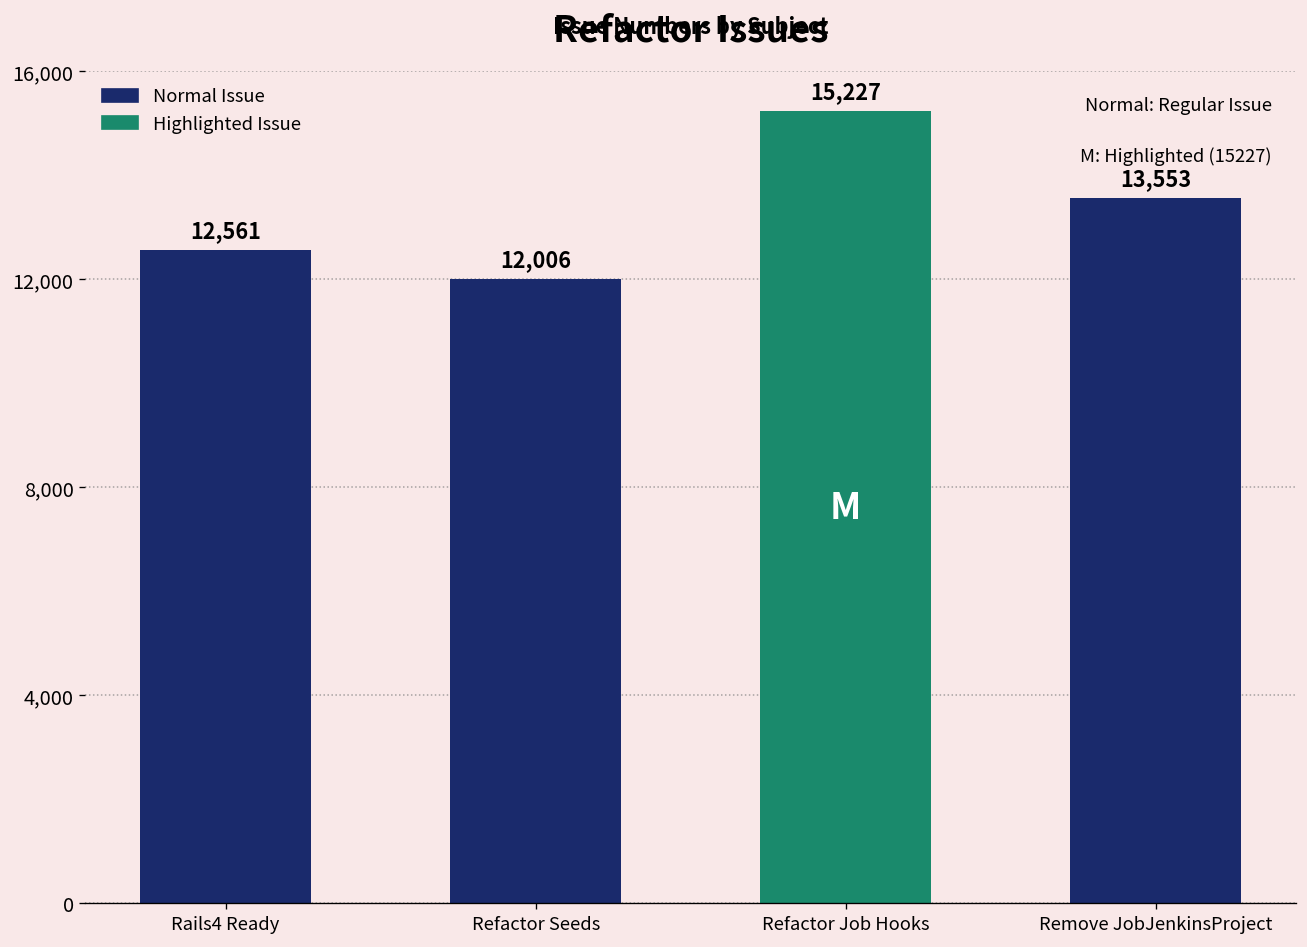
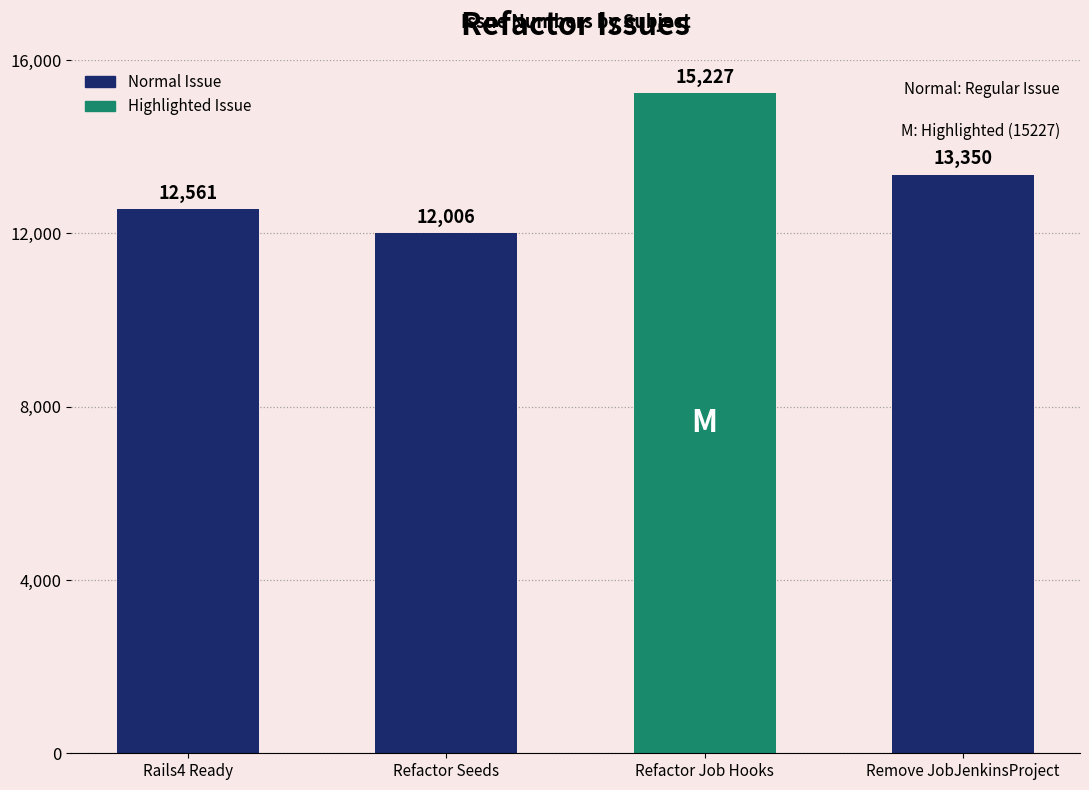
Remove JobJenkinsProject: 13,553 -> 13,350
